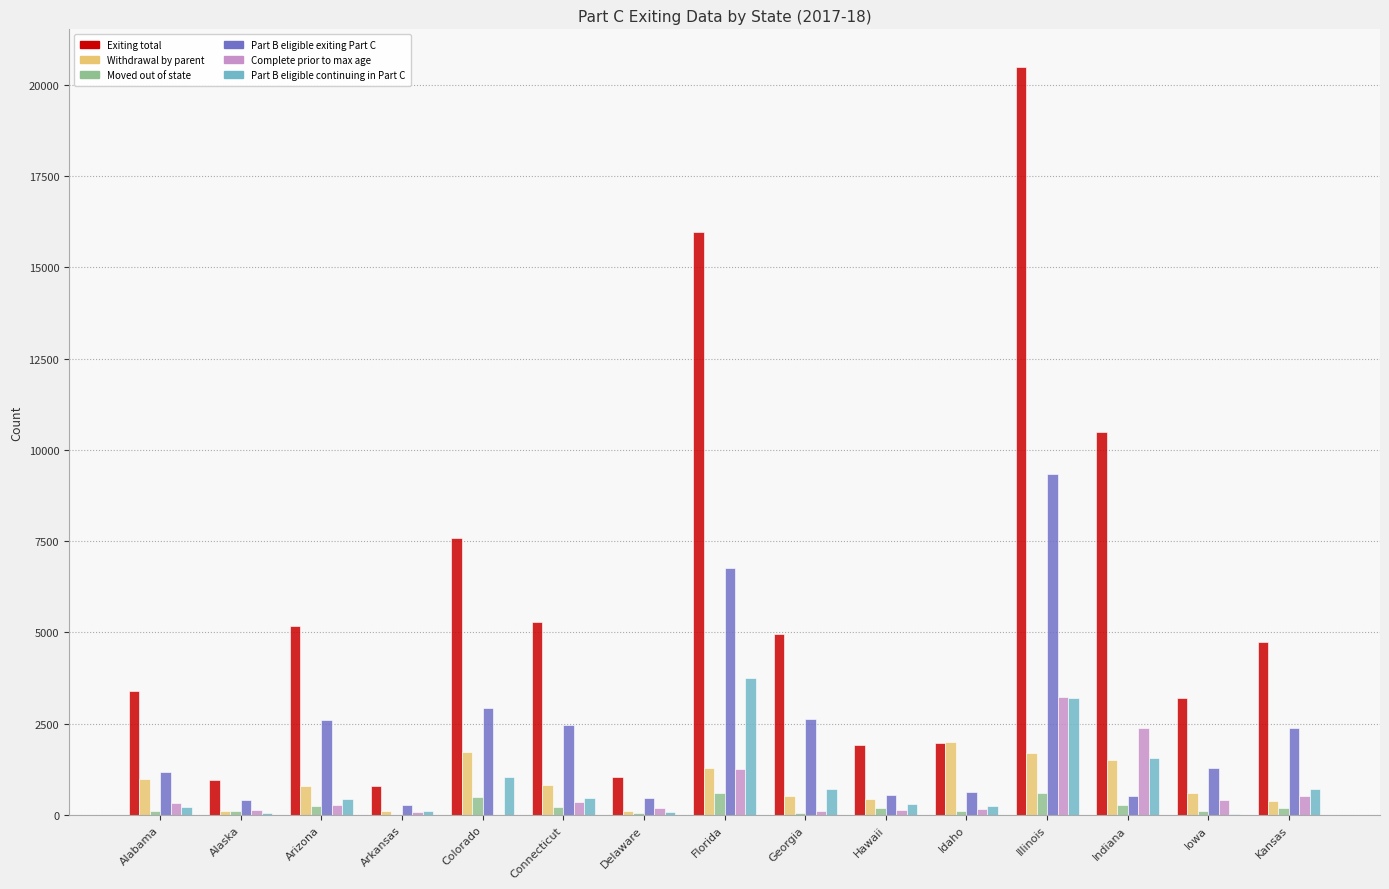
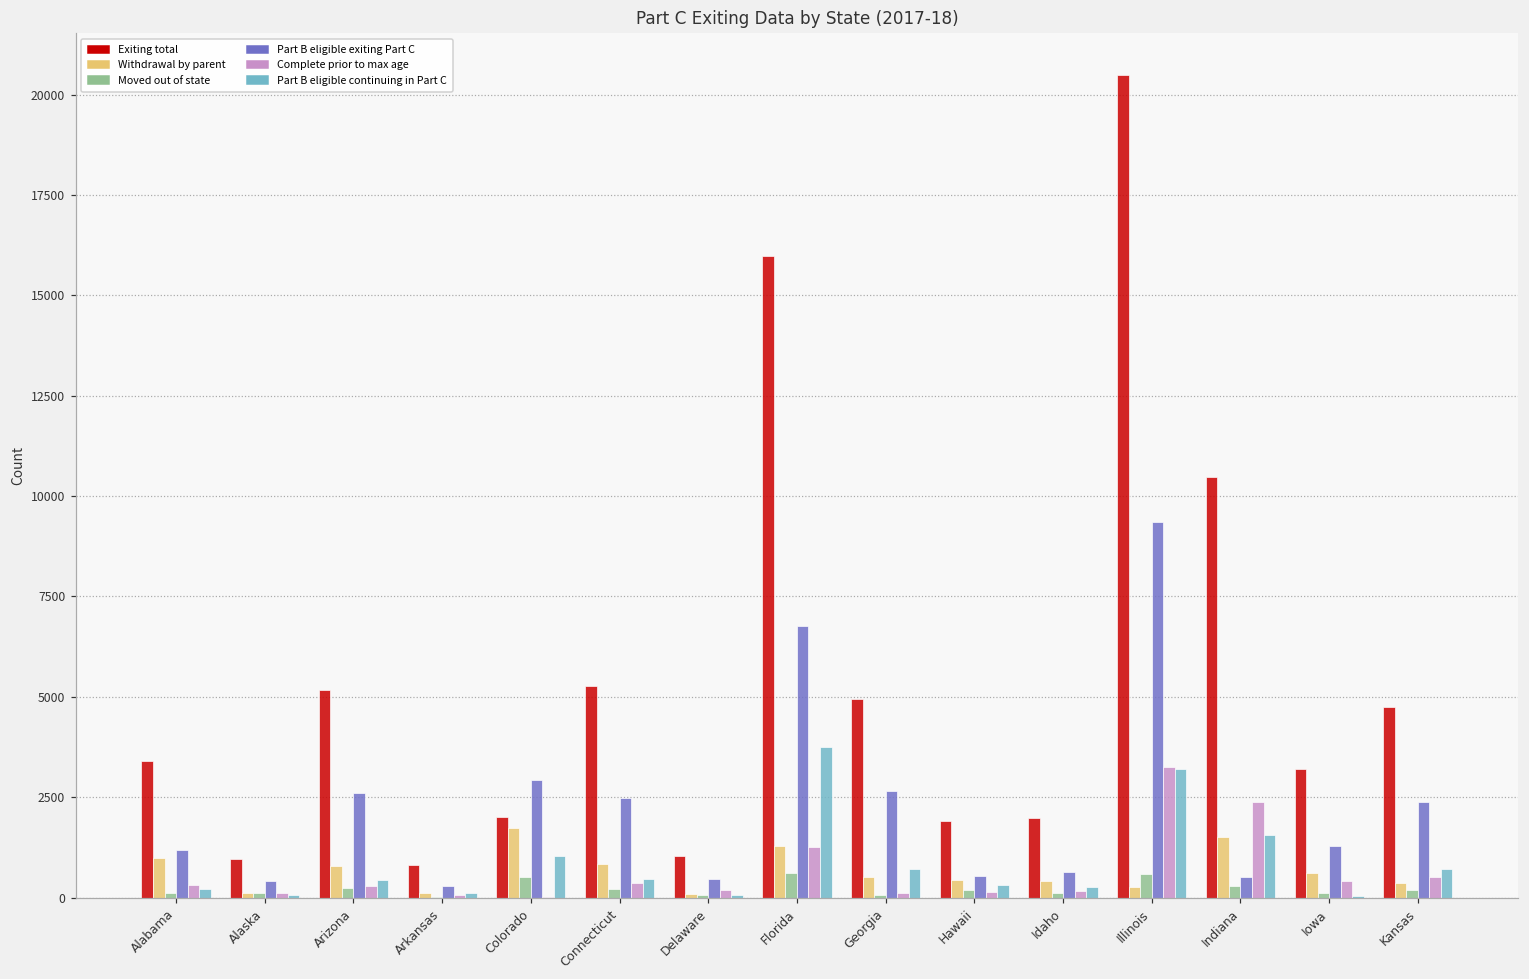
Exiting total, Colorado: 7600 -> 2000
Withdrawal by parent, Idaho: 2000 -> 400
Withdrawal by parent, Illinois: 1700 -> 300
